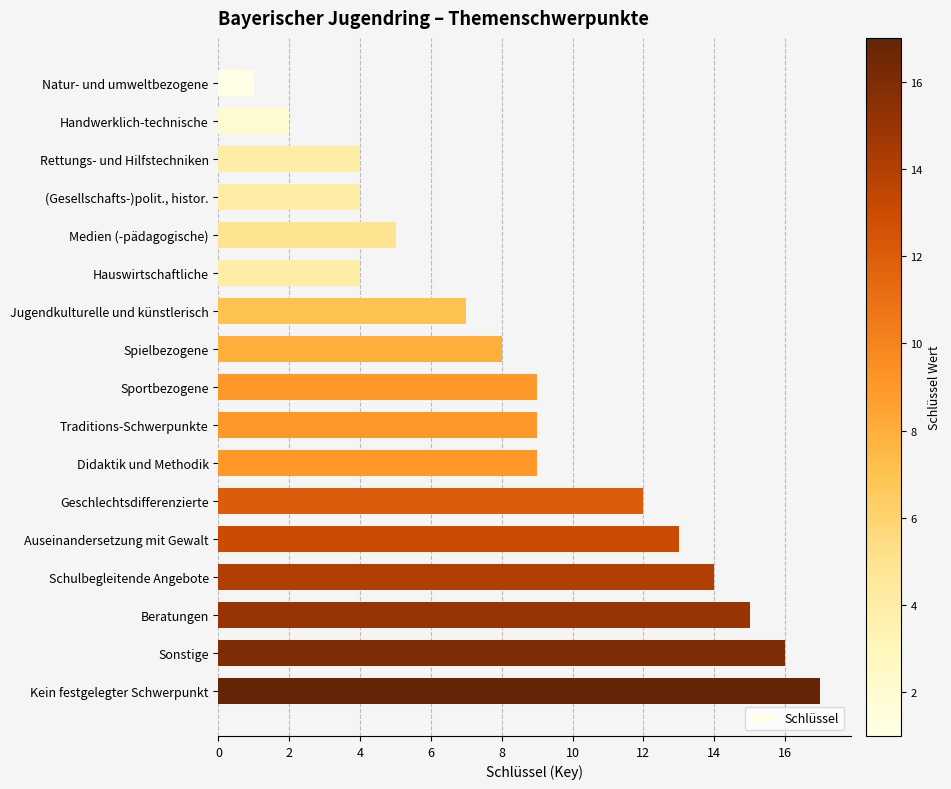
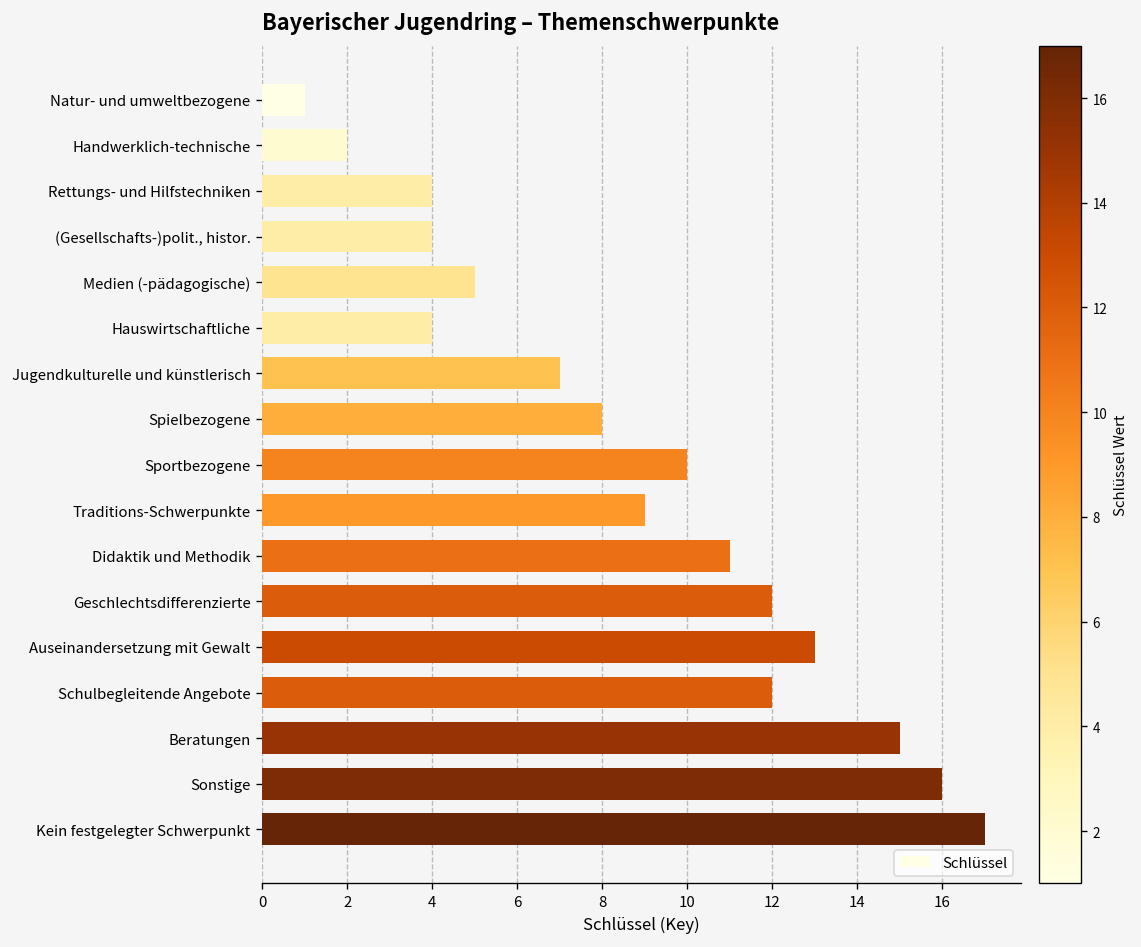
Sportbezogene: 9 -> 10
Didaktik und Methodik: 9 -> 11
Schulbegleitende Angebote: 14 -> 12
